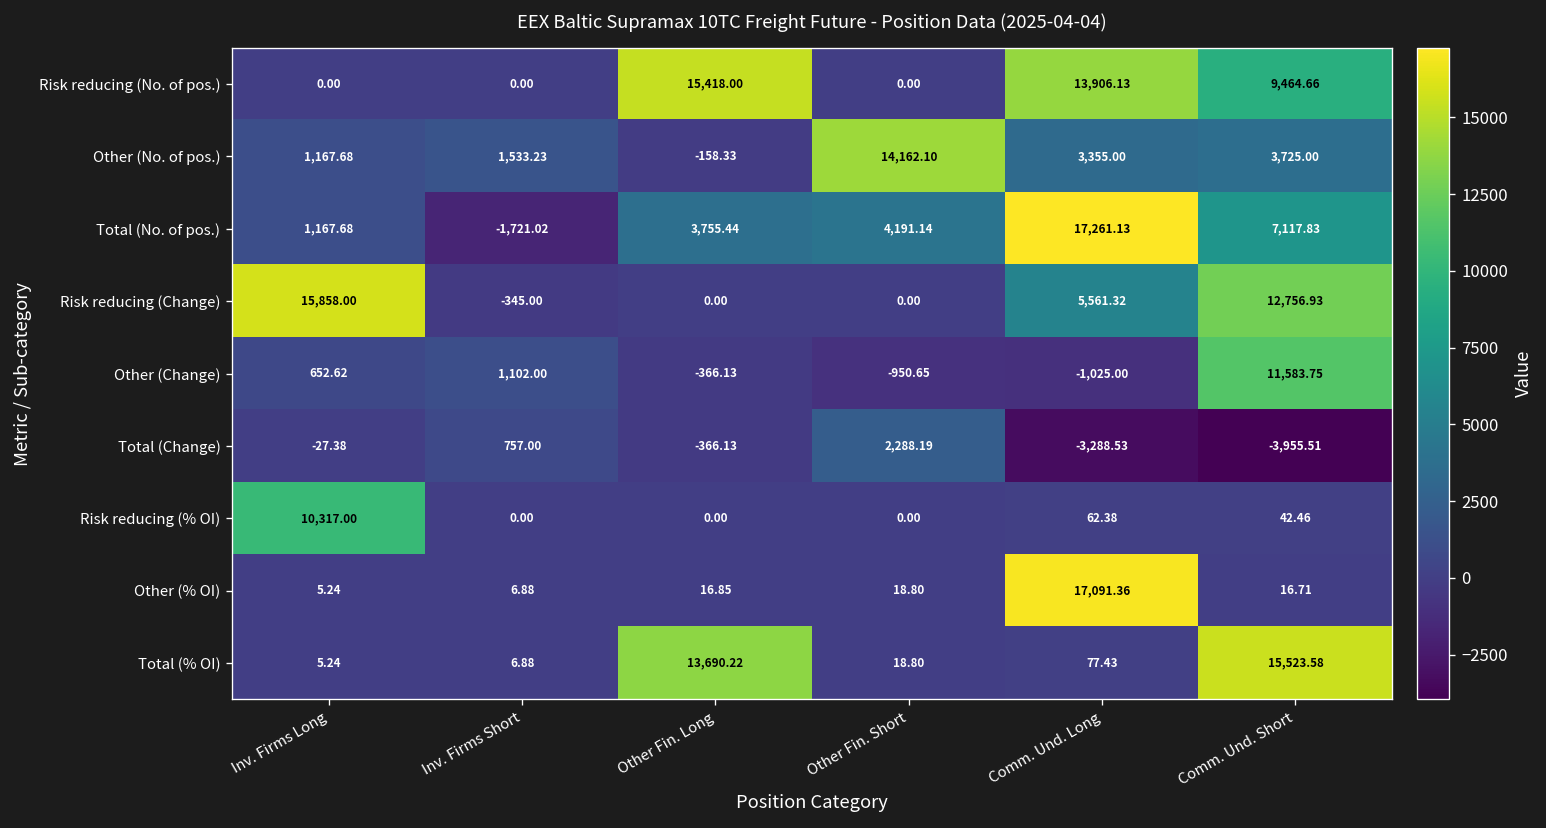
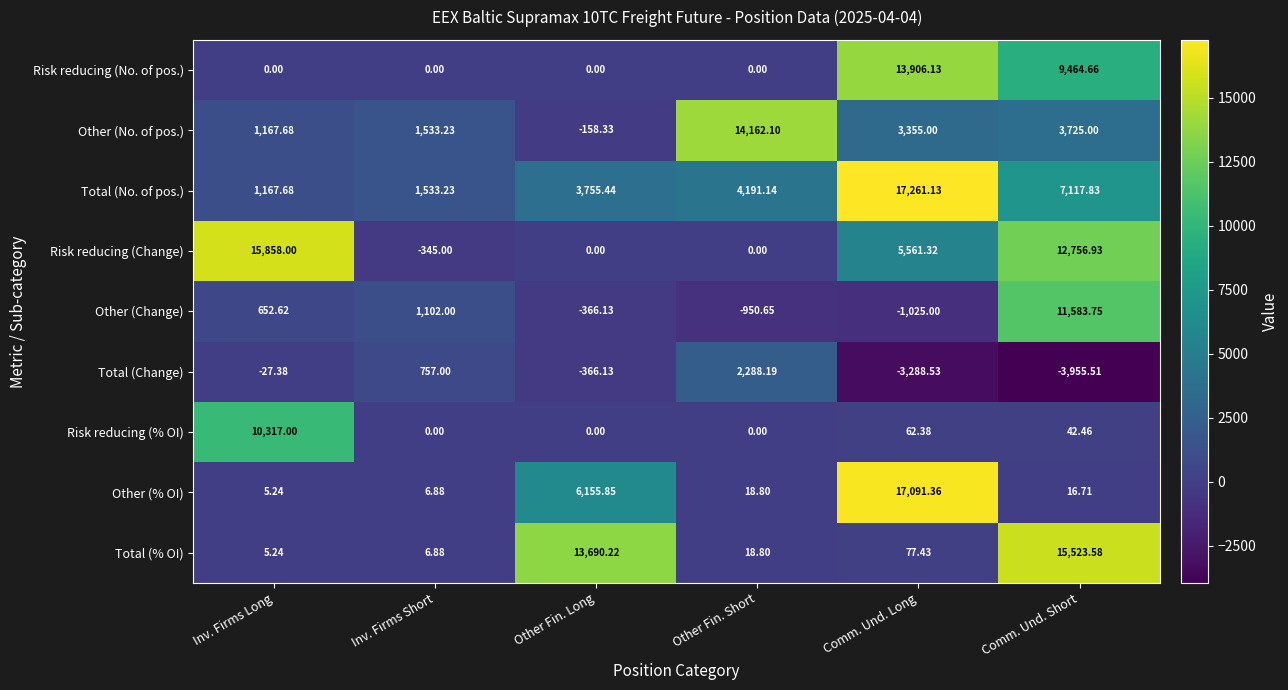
Risk reducing (No. of pos.), Other Fin. Long: 15,418.00 -> 0.00
Total (No. of pos.), Inv. Firms Short: -1,721.02 -> 1,533.23
Other (% OI), Other Fin. Long: 16.85 -> 6,155.85
